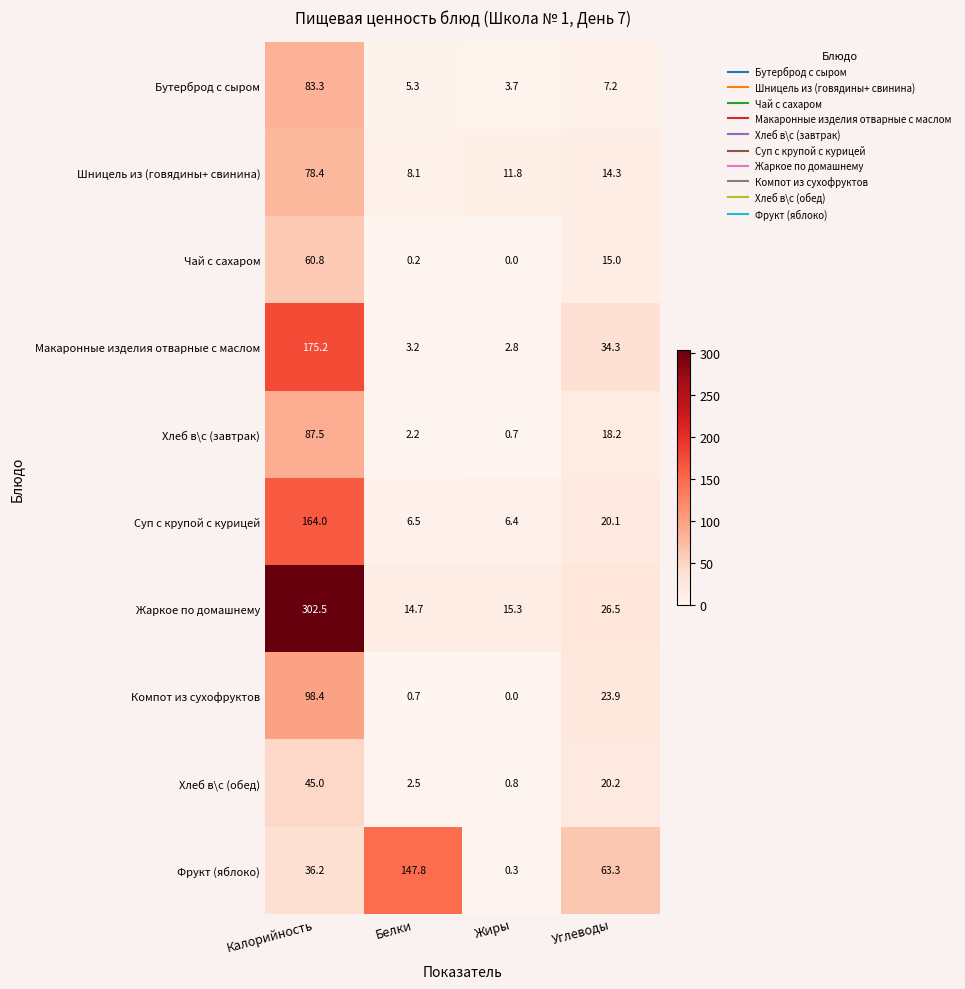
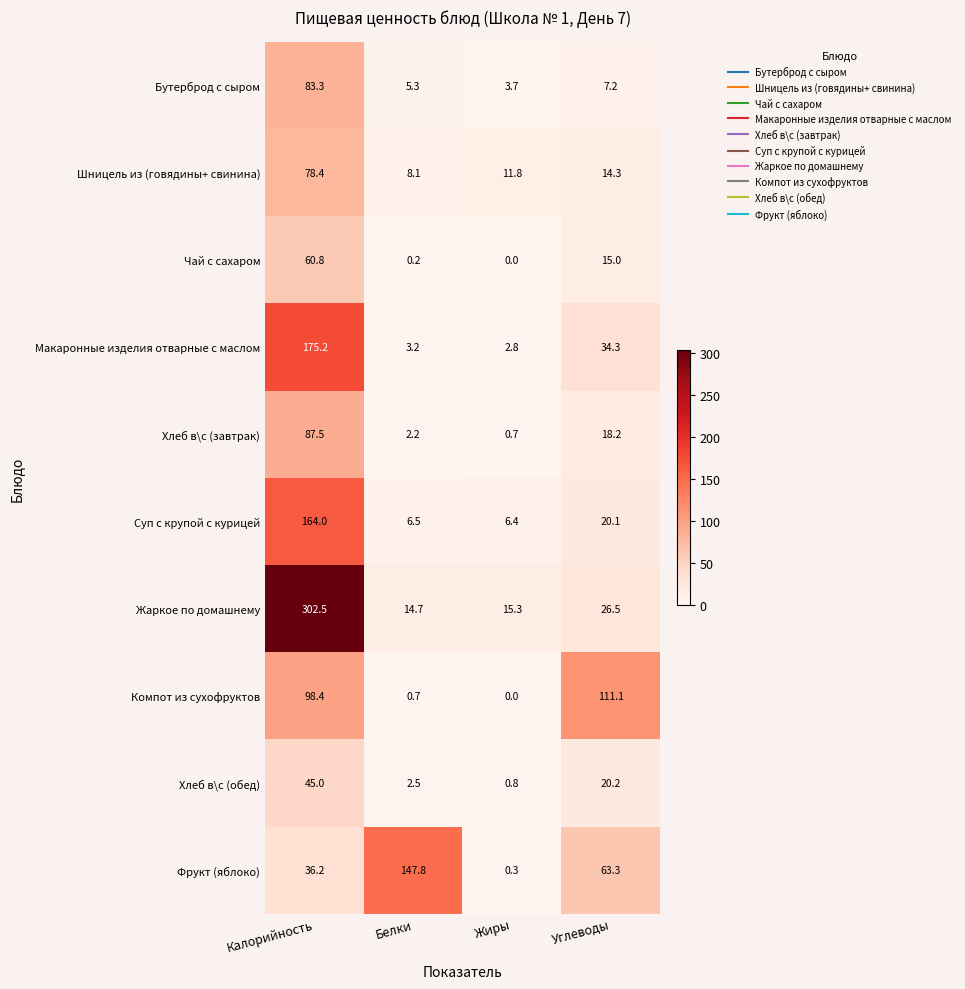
Компот из сухофруктов, Углеводы: 23.9 -> 111.1
